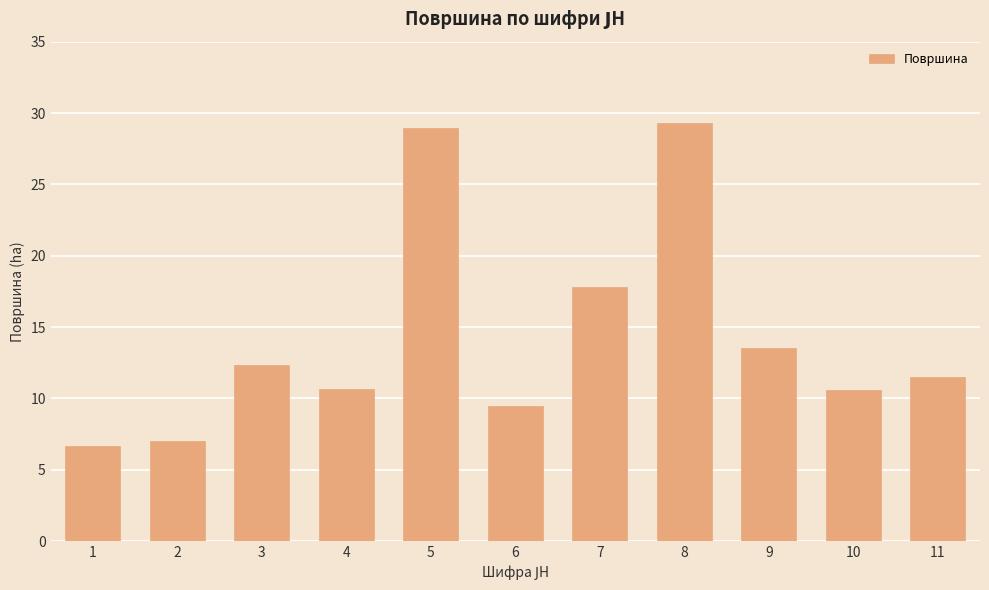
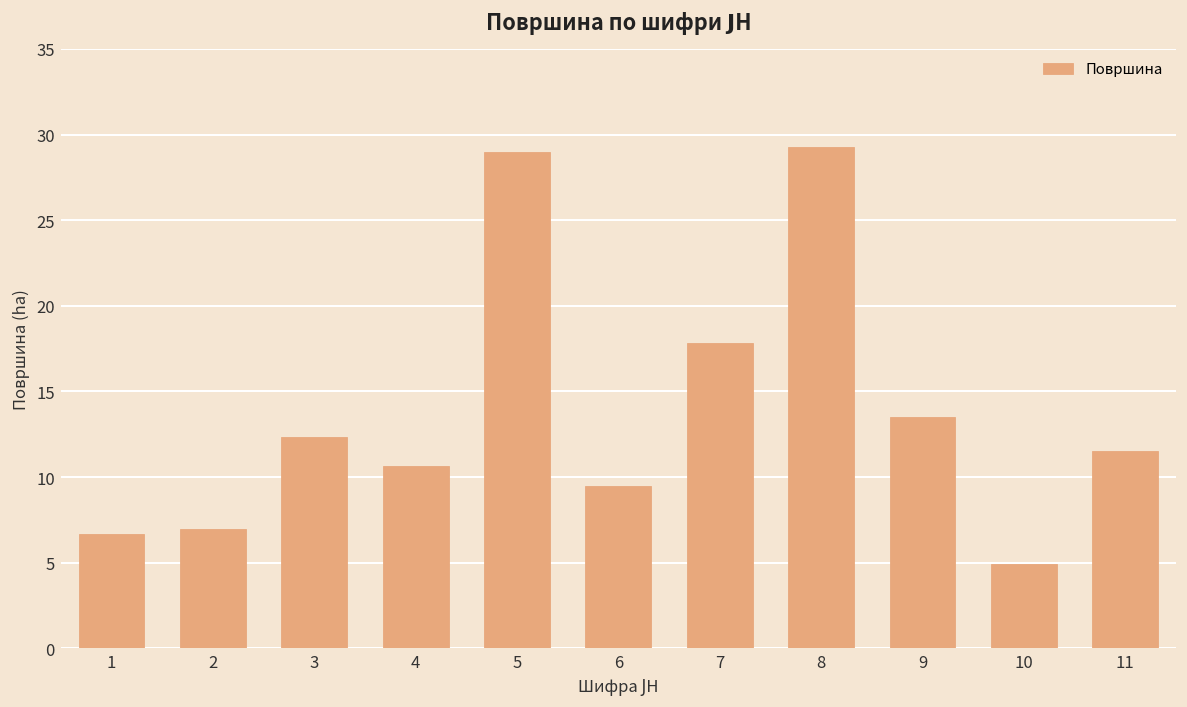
10: 10.6 -> 4.9
